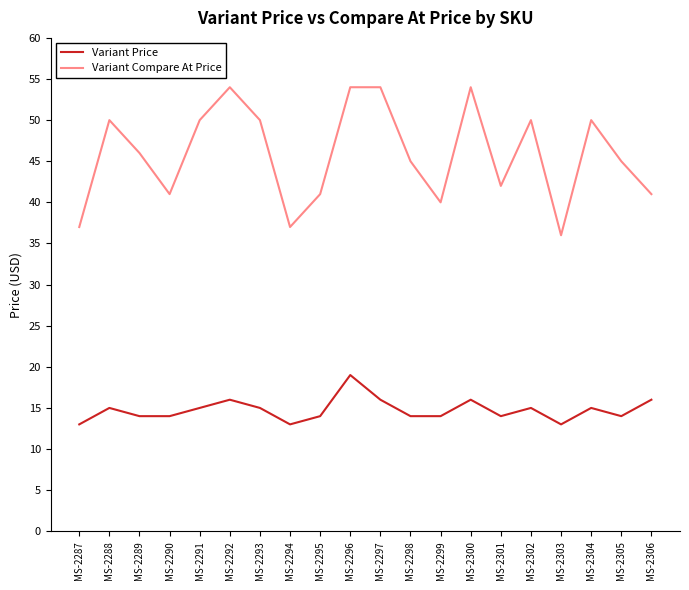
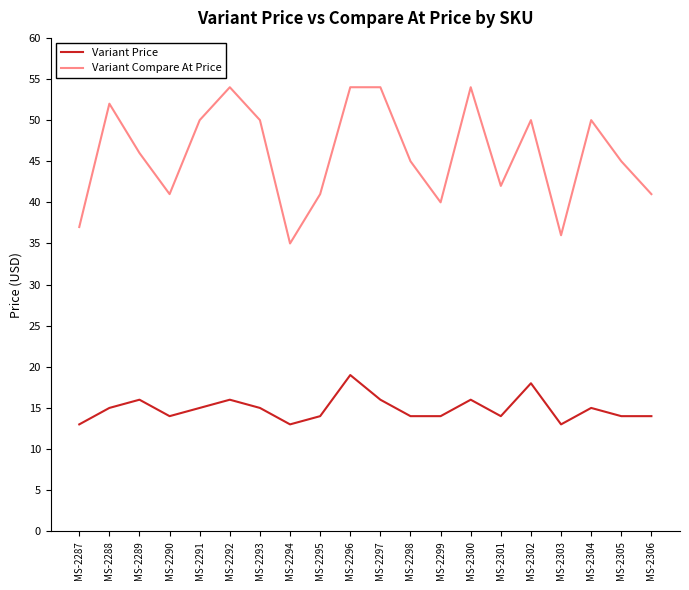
Variant Compare At Price, MS-2288: 50 -> 52
Variant Price, MS-2289: 14 -> 16
Variant Compare At Price, MS-2294: 37 -> 35
Variant Price, MS-2302: 15 -> 18
Variant Price, MS-2306: 16 -> 14
